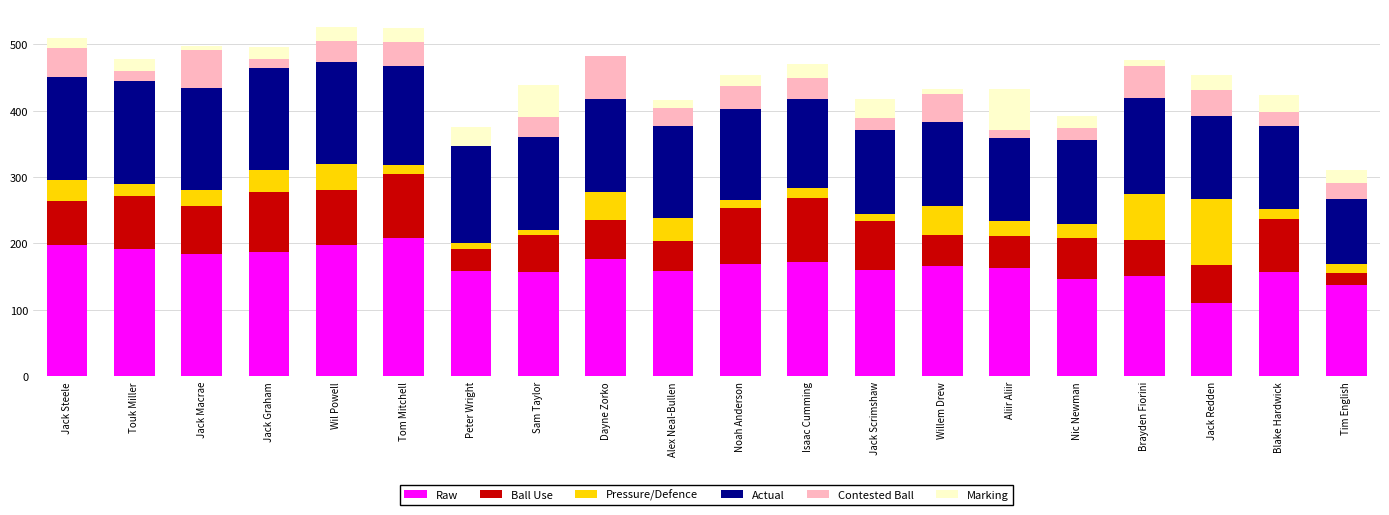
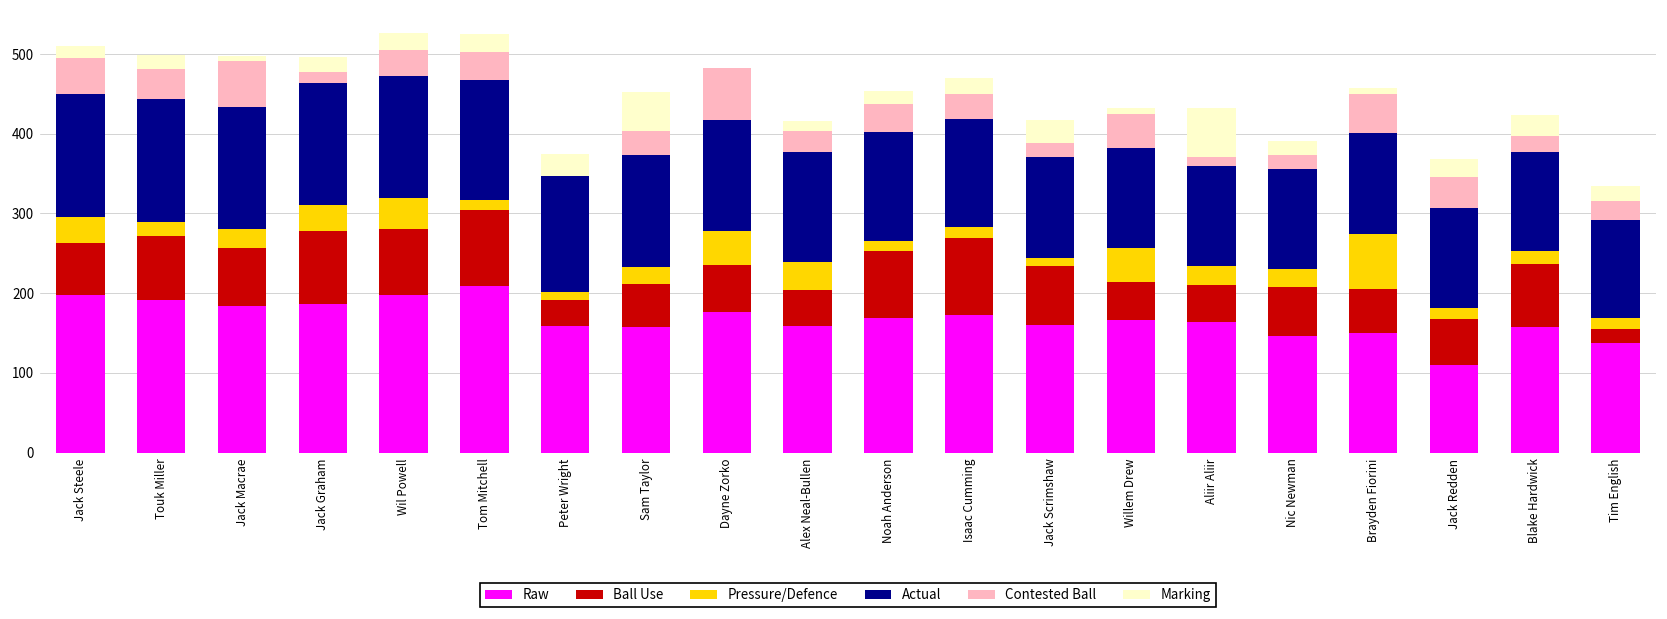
Contested Ball, Touk Miller: 20 -> 40
Pressure/Defence, Sam Taylor: 10 -> 20
Actual, Brayden Fiorini: 140 -> 130
Pressure/Defence, Jack Redden: 100 -> 10
Actual, Tim English: 100 -> 120
